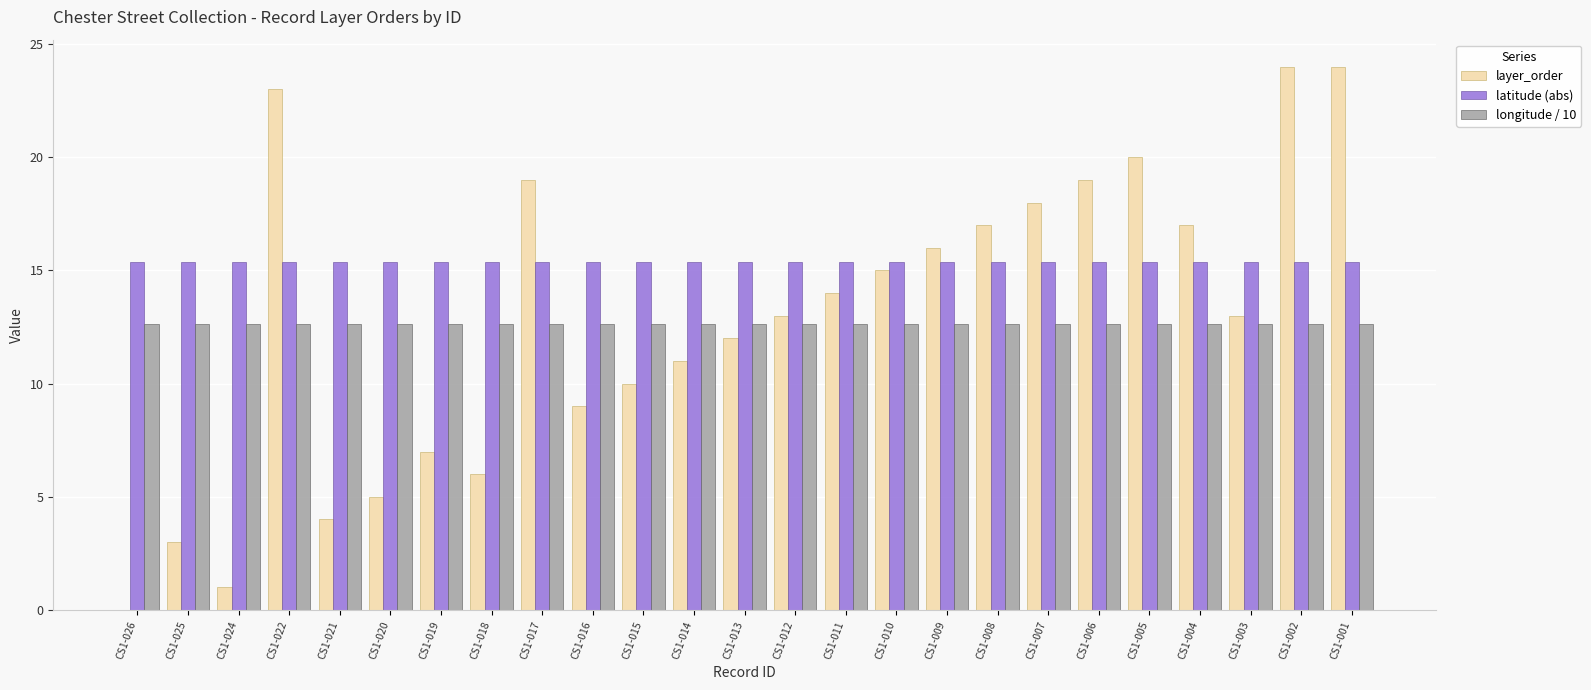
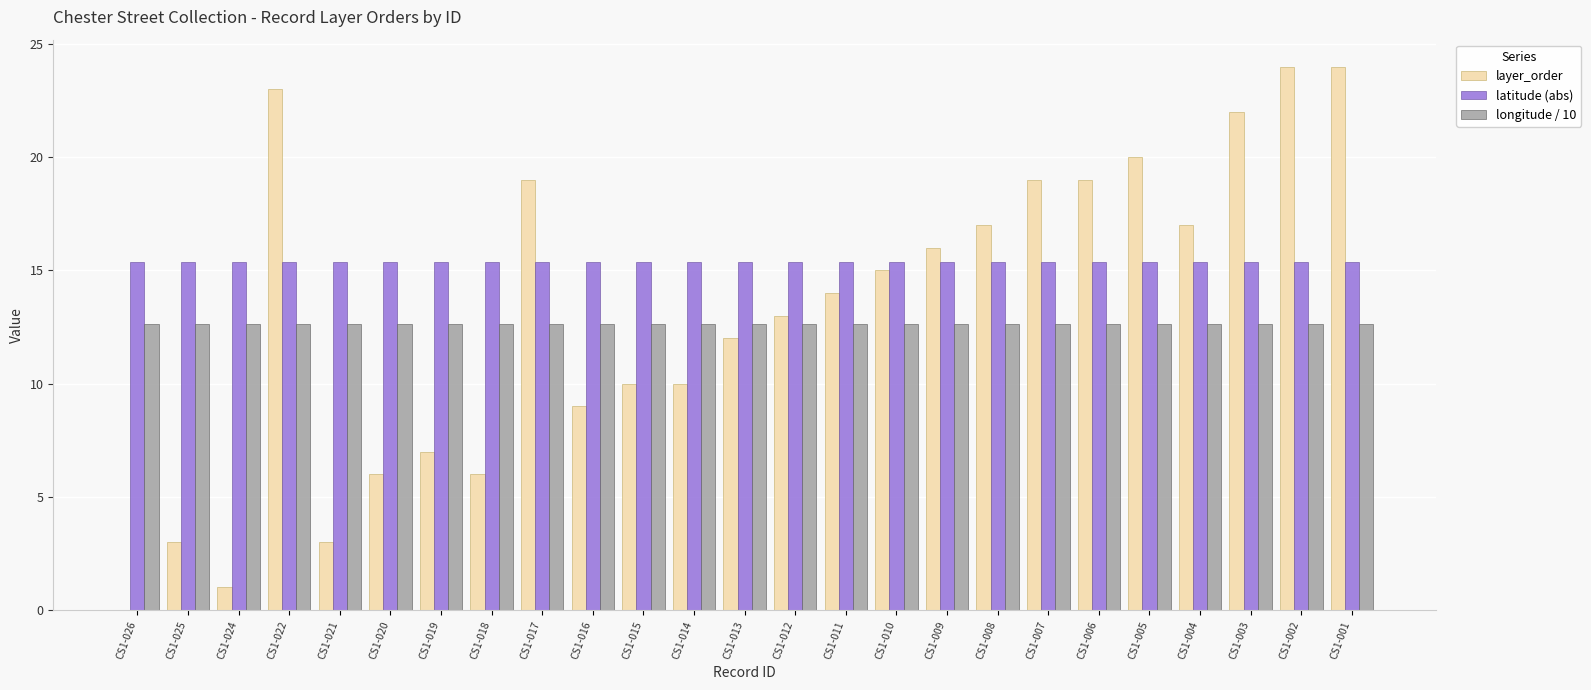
layer_order, CS1-021: 4 -> 3
layer_order, CS1-020: 5 -> 6
layer_order, CS1-014: 11 -> 10
layer_order, CS1-007: 18 -> 19
layer_order, CS1-003: 13 -> 22
